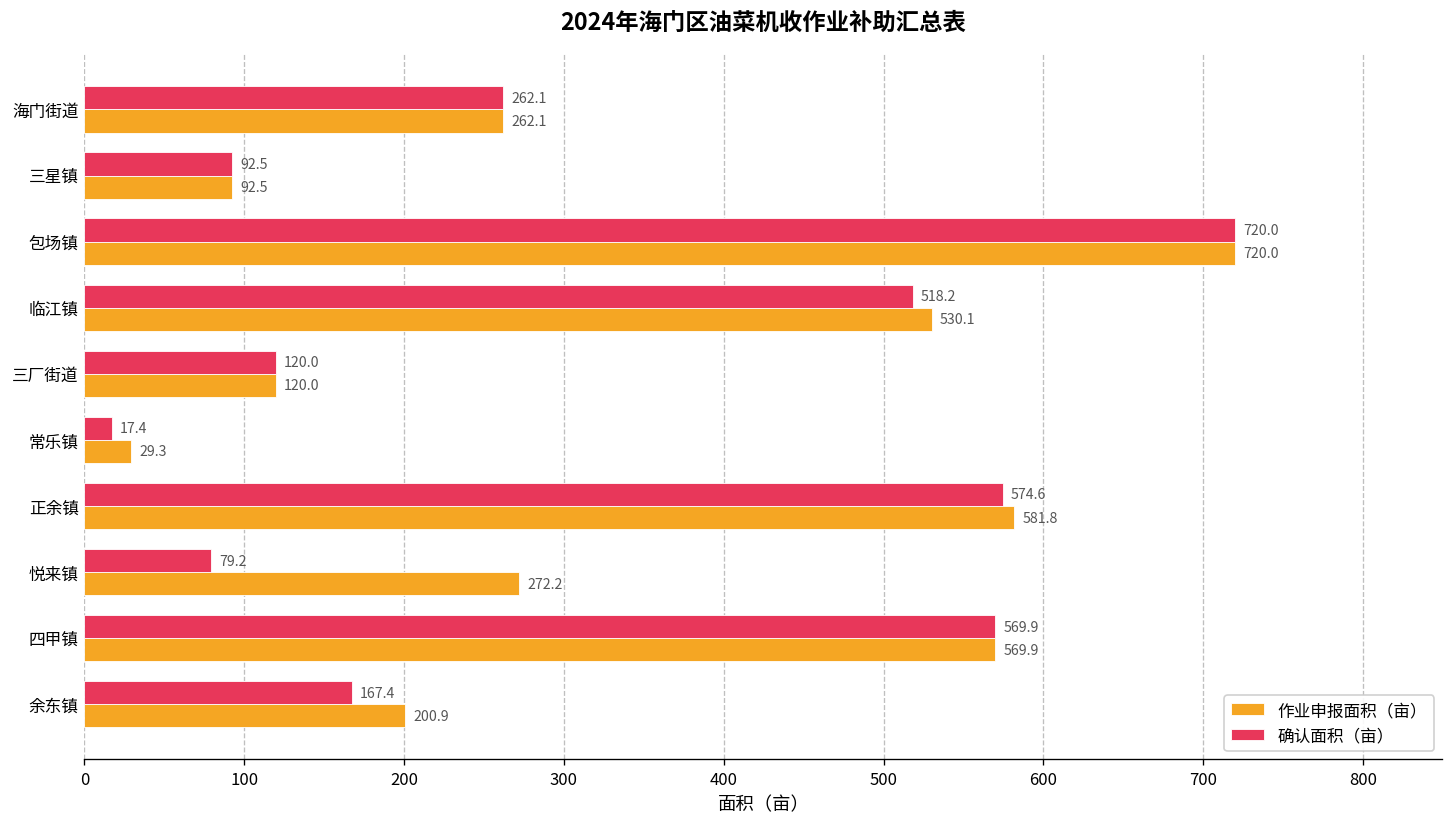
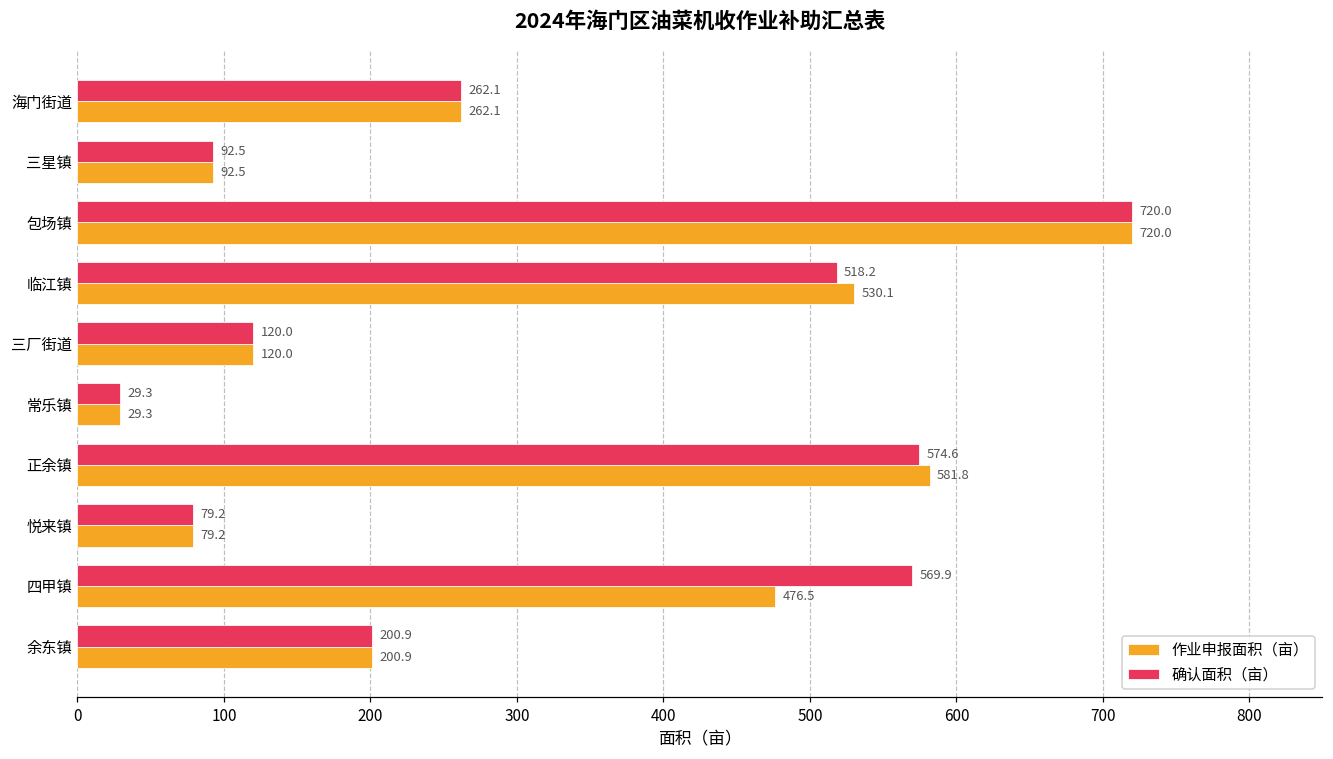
确认面积（亩）, 常乐镇: 17.4 -> 29.3
作业申报面积（亩）, 悦来镇: 272.2 -> 79.2
作业申报面积（亩）, 四甲镇: 569.9 -> 476.5
确认面积（亩）, 余东镇: 167.4 -> 200.9
